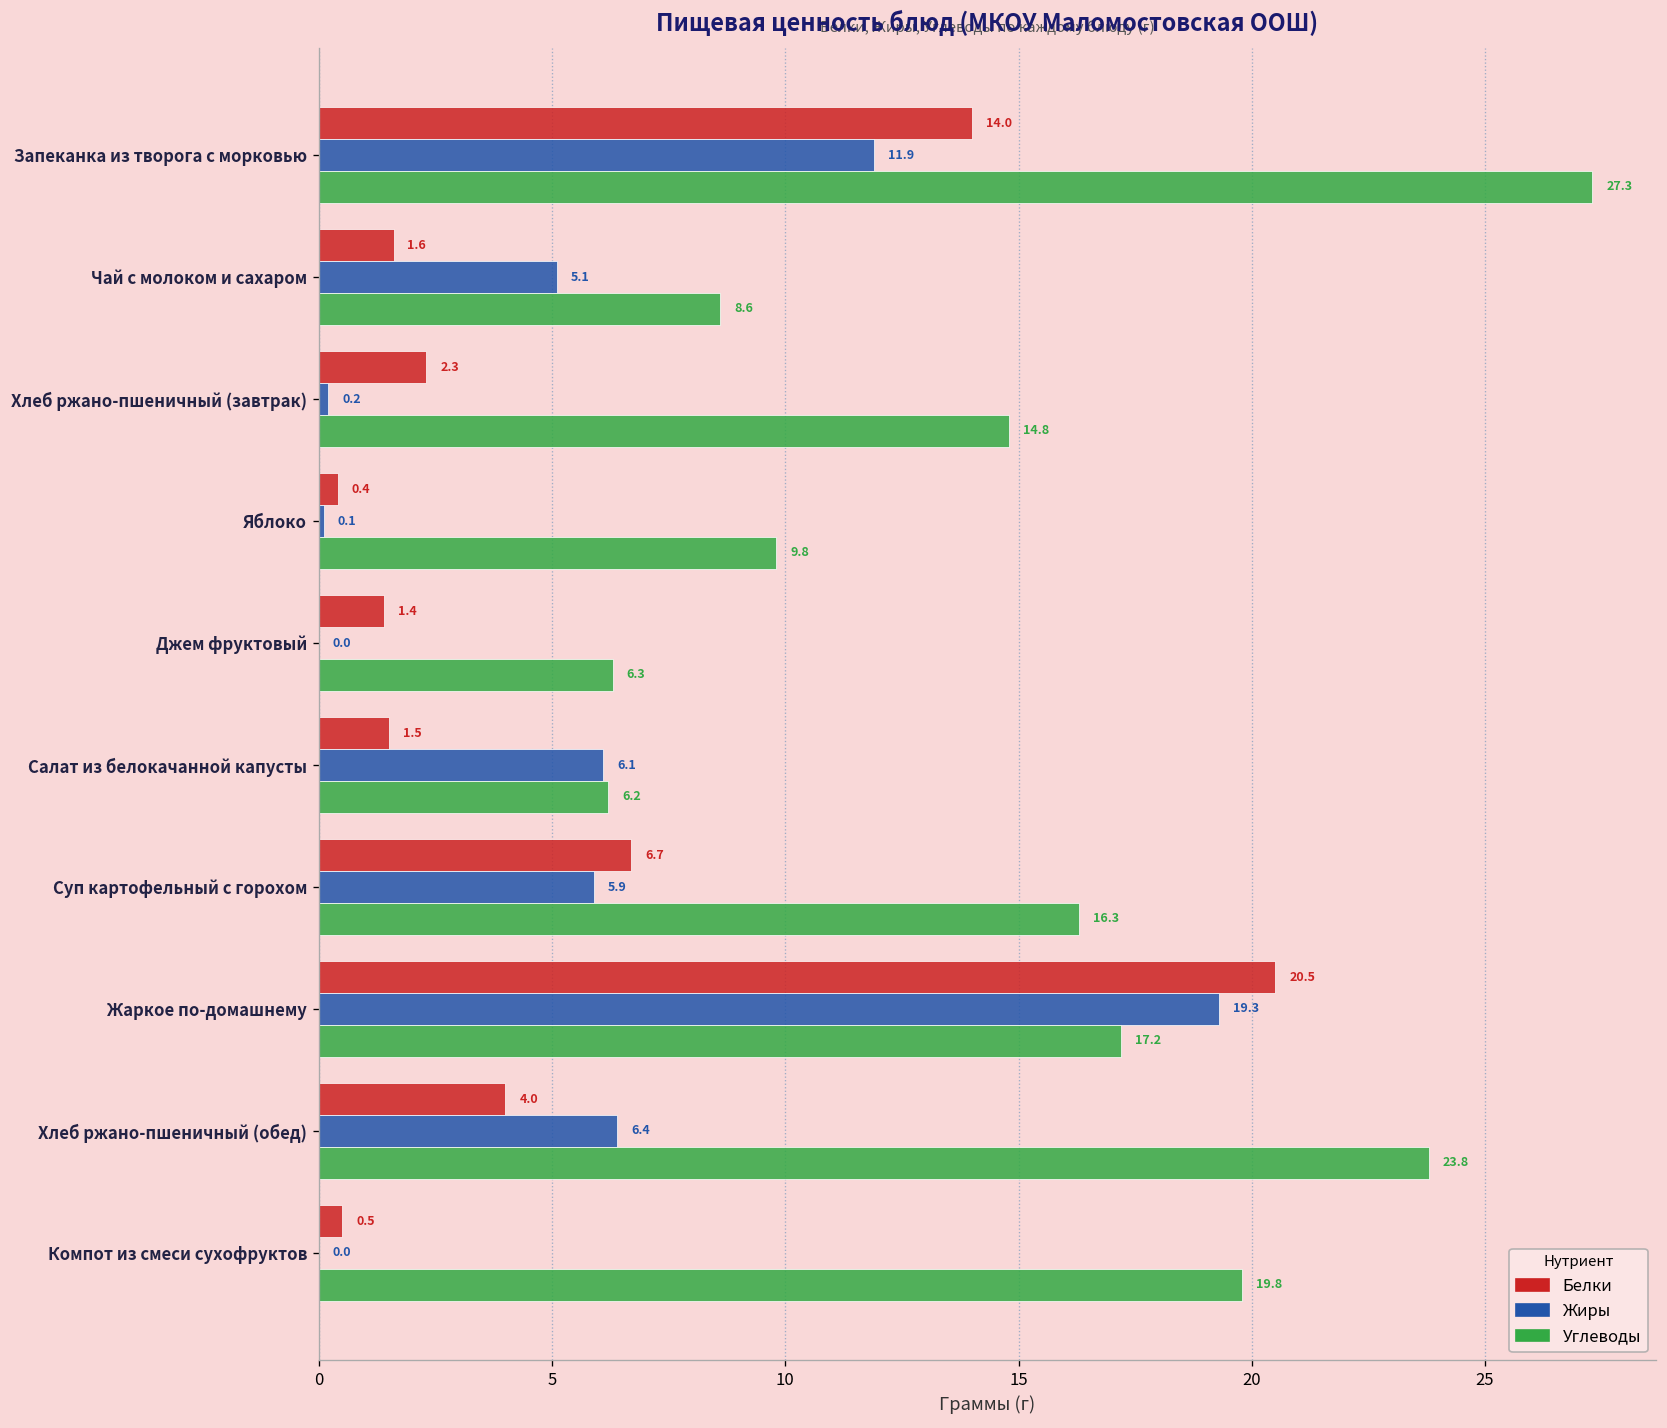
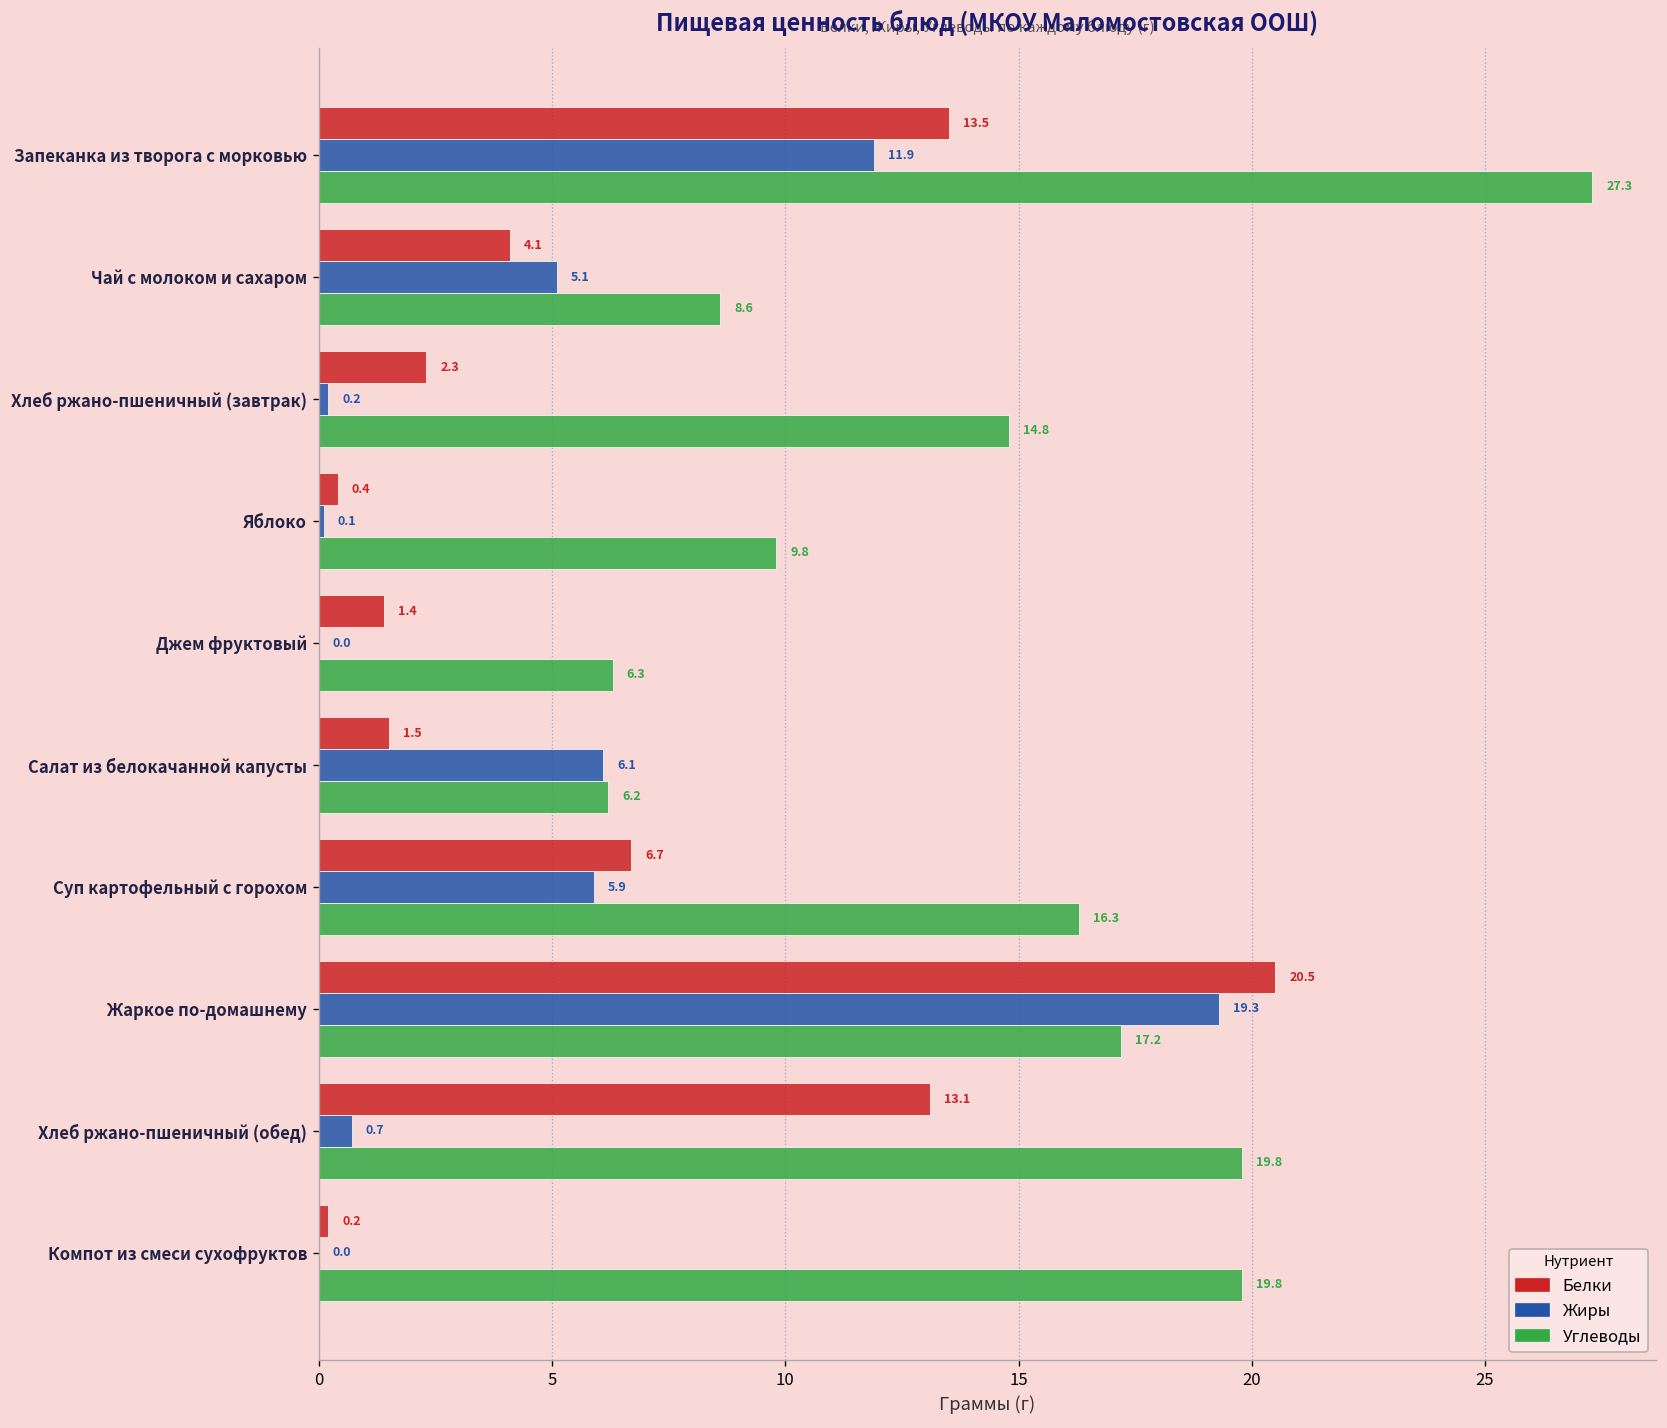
Белки, Запеканка из творога с морковью: 14.0 -> 13.5
Белки, Чай с молоком и сахаром: 1.6 -> 4.1
Белки, Хлеб ржано-пшеничный (обед): 4.0 -> 13.1
Жиры, Хлеб ржано-пшеничный (обед): 6.4 -> 0.7
Углеводы, Хлеб ржано-пшеничный (обед): 23.8 -> 19.8
Белки, Компот из смеси сухофруктов: 0.5 -> 0.2
